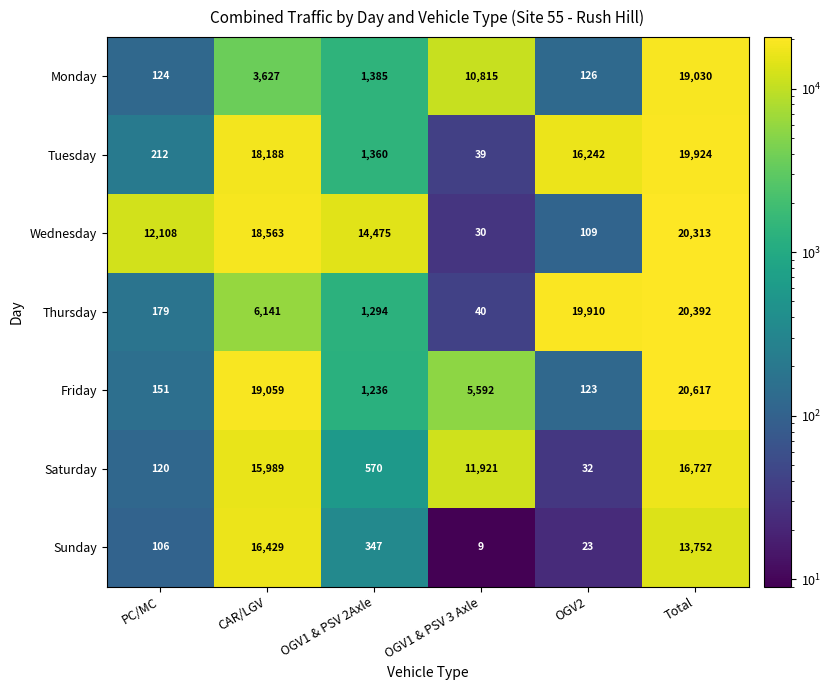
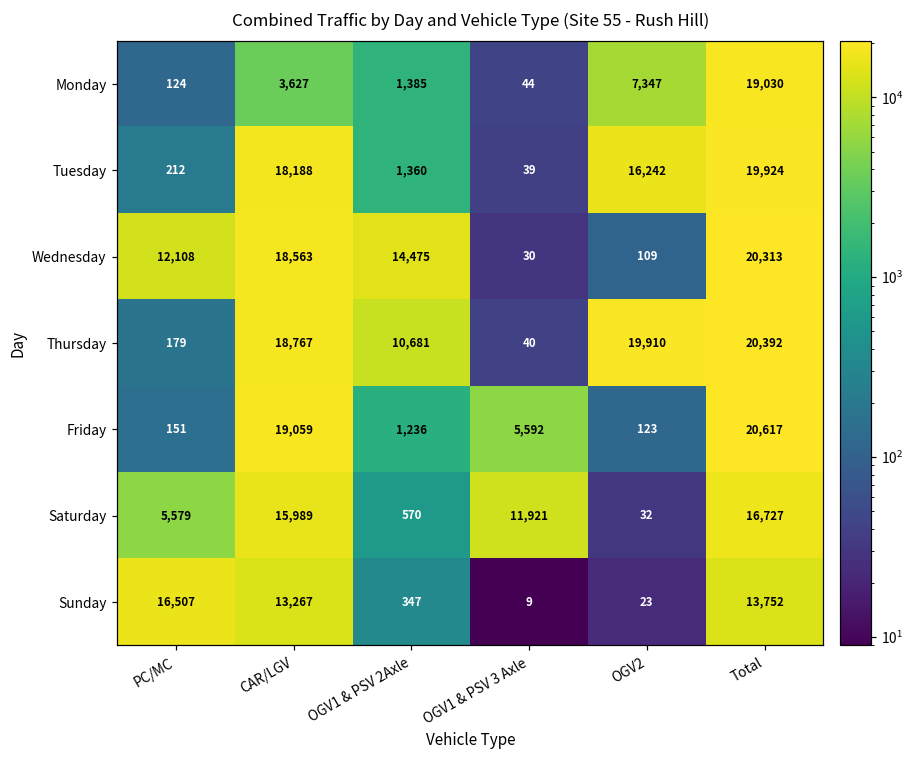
Monday, OGV1 & PSV 3 Axle: 10,815 -> 44
Monday, OGV2: 126 -> 7,347
Thursday, CAR/LGV: 6,141 -> 18,767
Thursday, OGV1 & PSV 2Axle: 1,294 -> 10,681
Saturday, PC/MC: 120 -> 5,579
Sunday, PC/MC: 106 -> 16,507
Sunday, CAR/LGV: 16,429 -> 13,267
